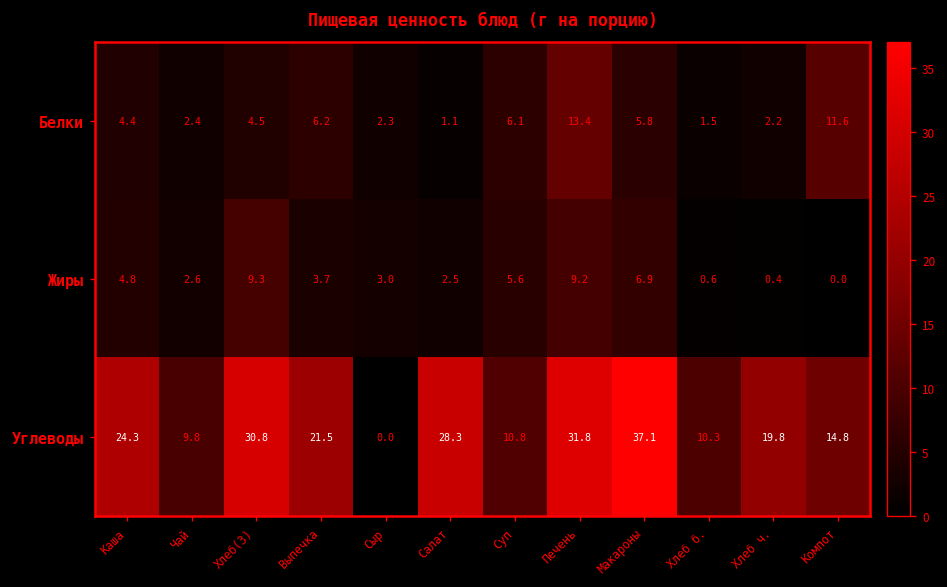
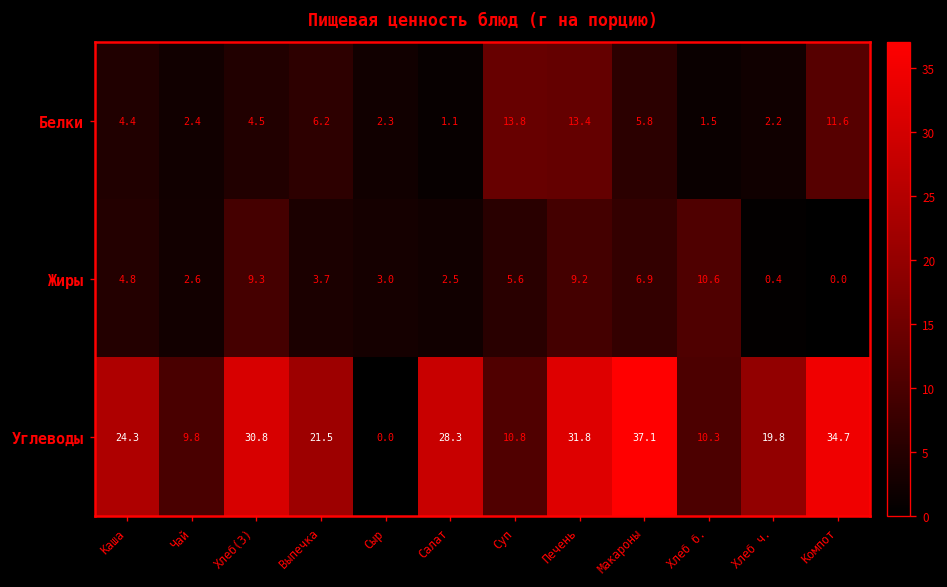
Белки, Суп: 6.1 -> 13.8
Жиры, Хлеб б.: 0.6 -> 10.6
Углеводы, Компот: 14.8 -> 34.7
